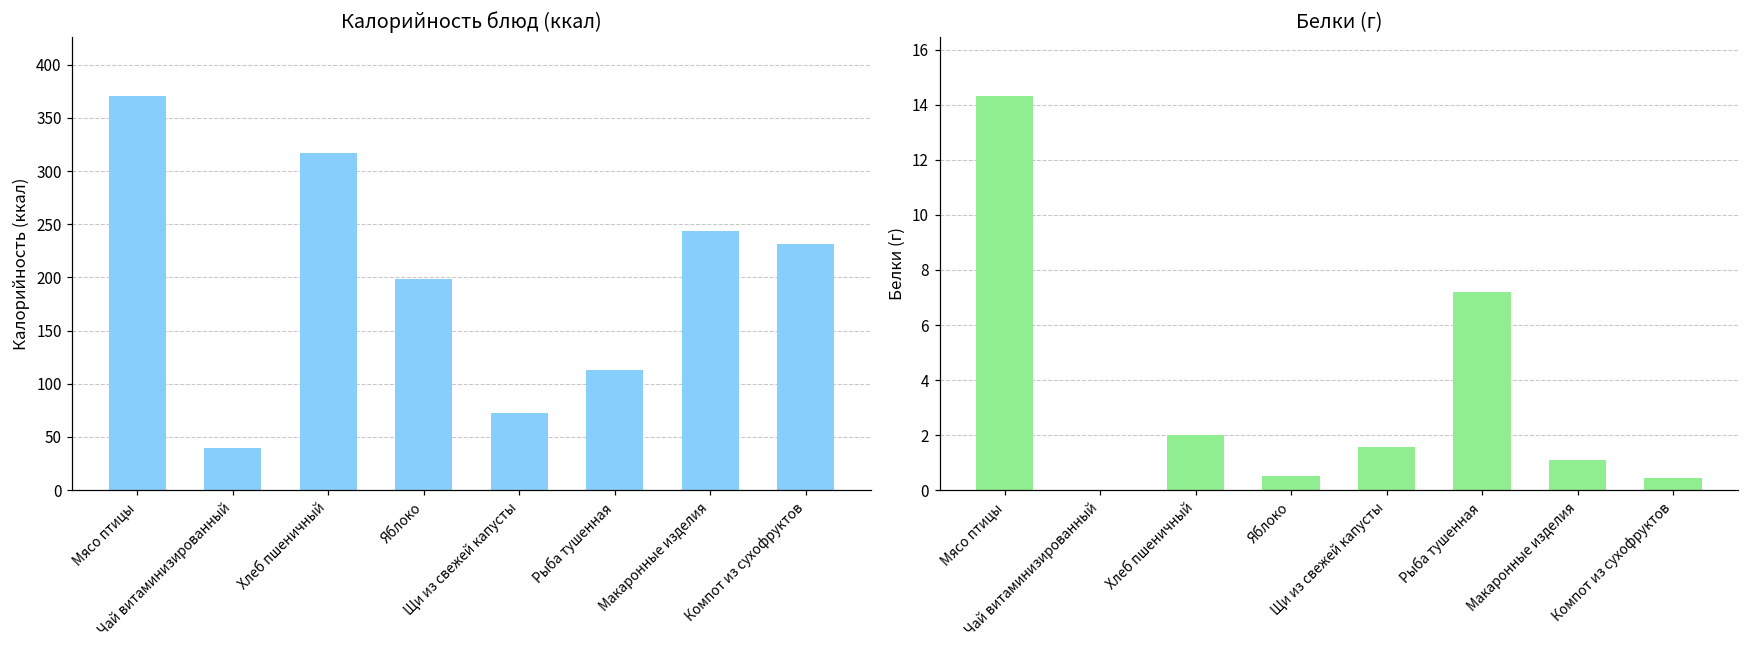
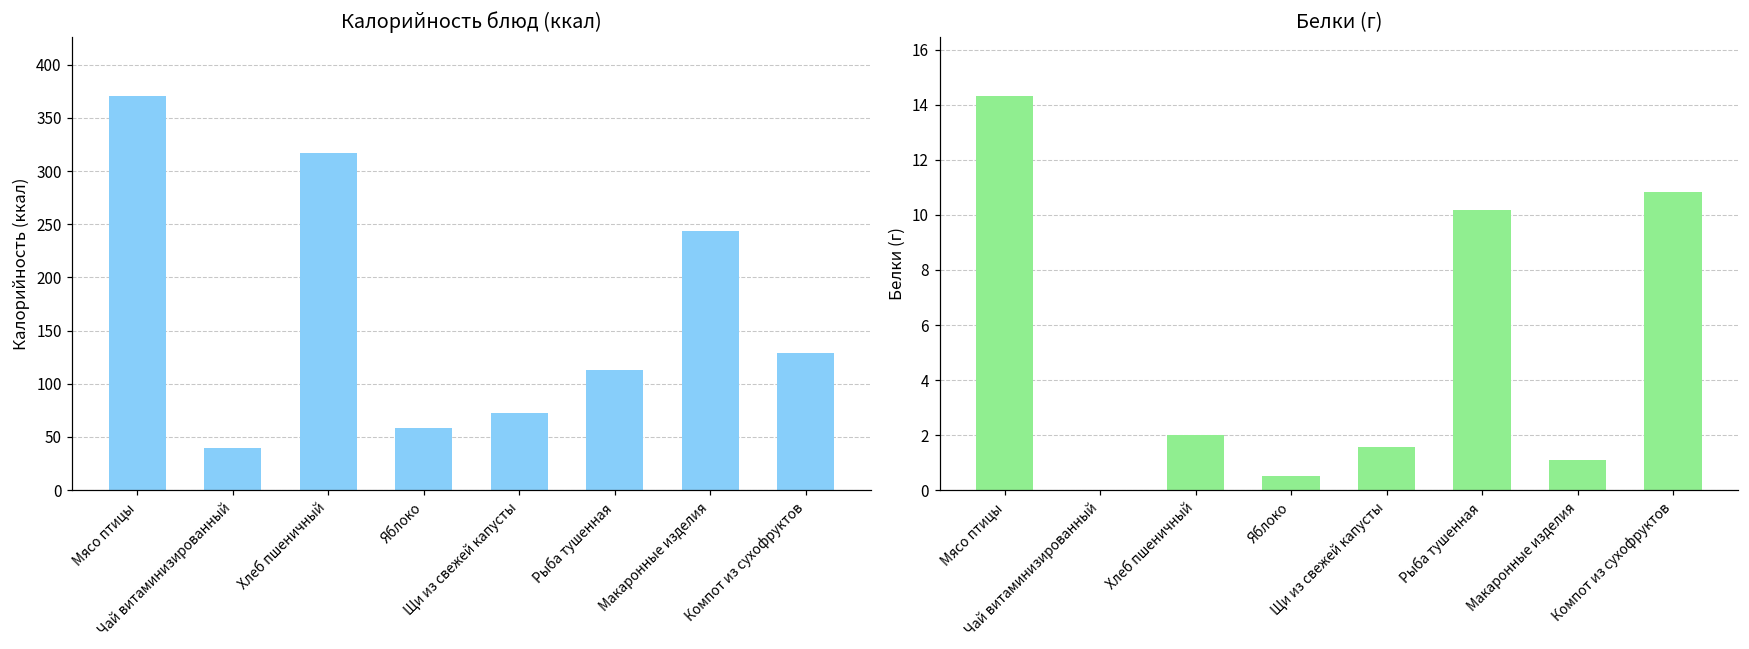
Калорийность блюд (ккал), Яблоко: 200 -> 60
Калорийность блюд (ккал), Компот из сухофруктов: 230 -> 130
Белки (г), Рыба тушенная: 7.2 -> 10.2
Белки (г), Компот из сухофруктов: 0.4 -> 10.8
